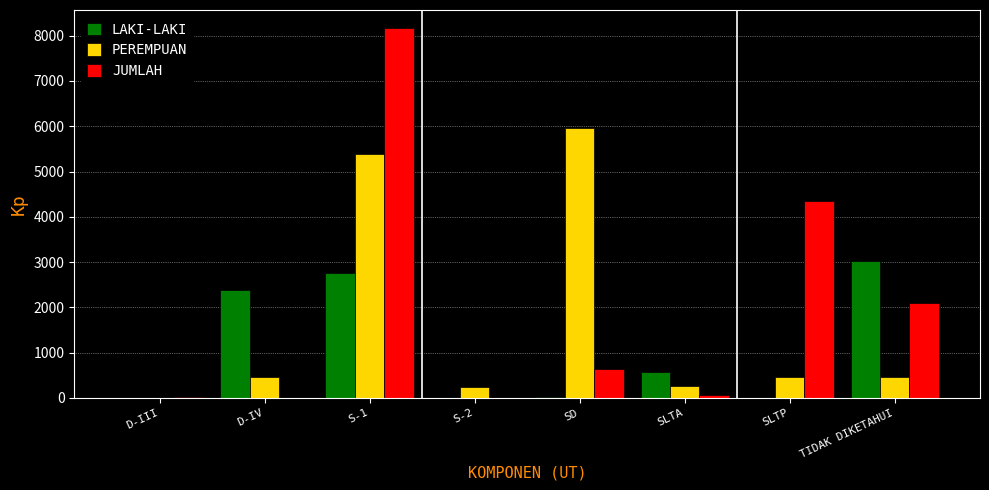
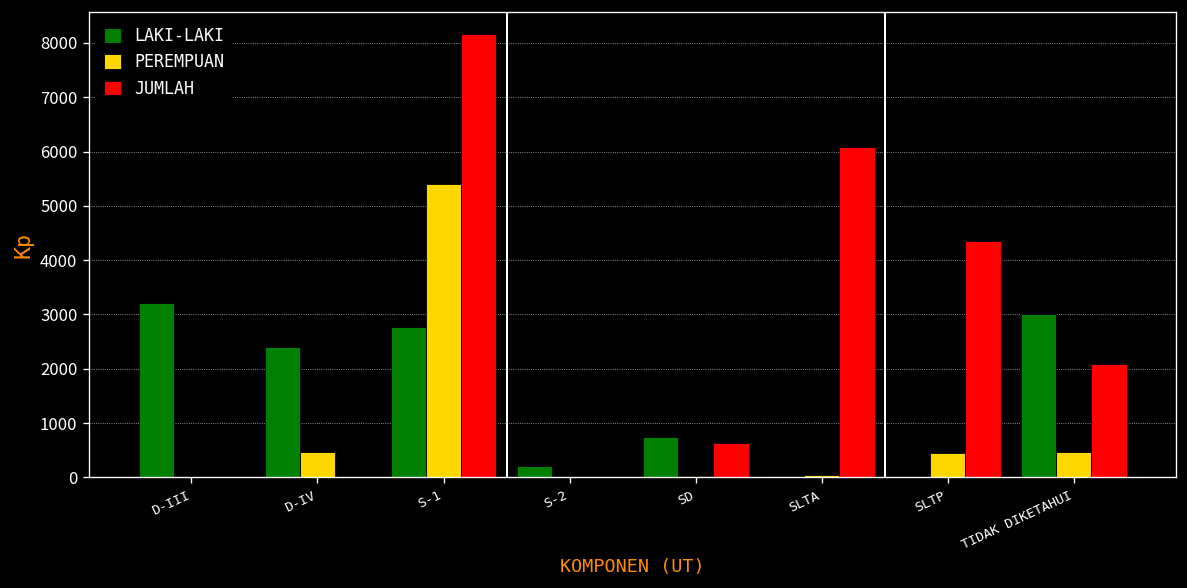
LAKI-LAKI, D-III: 0 -> 3200
LAKI-LAKI, S-2: 0 -> 200
PEREMPUAN, S-2: 300 -> 0
LAKI-LAKI, SD: 0 -> 700
PEREMPUAN, SD: 6000 -> 0
LAKI-LAKI, SLTA: 600 -> 0
PEREMPUAN, SLTA: 300 -> 0
JUMLAH, SLTA: 100 -> 6100
